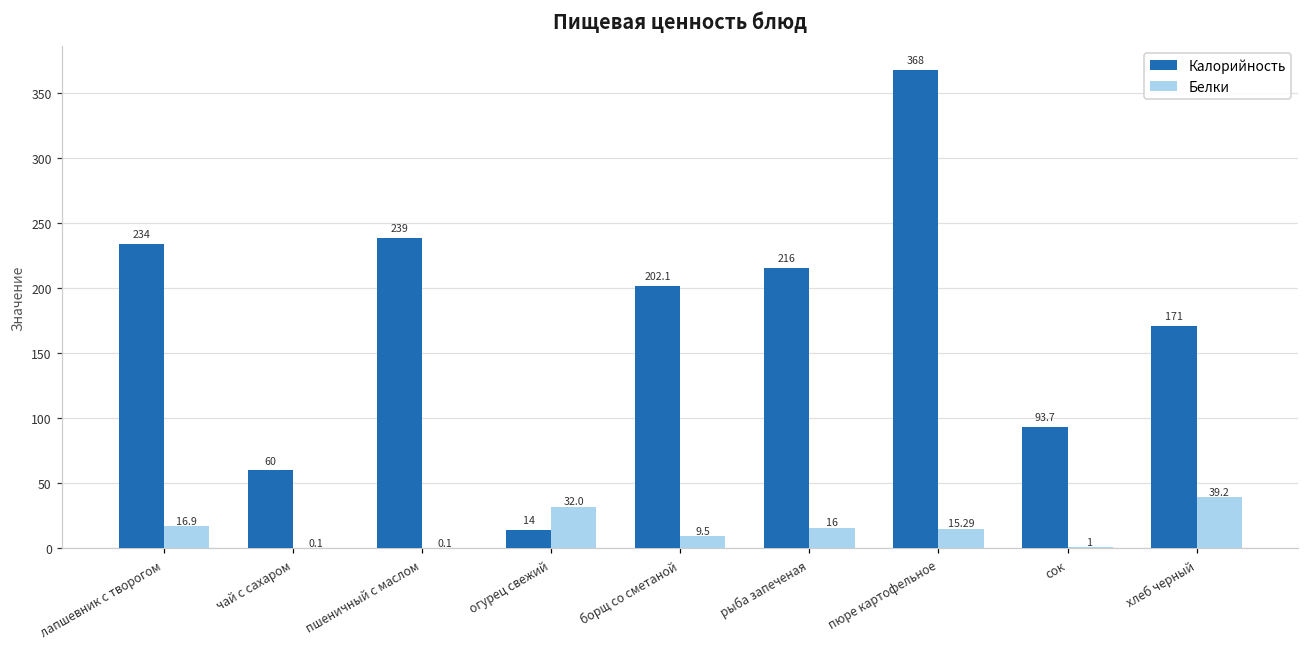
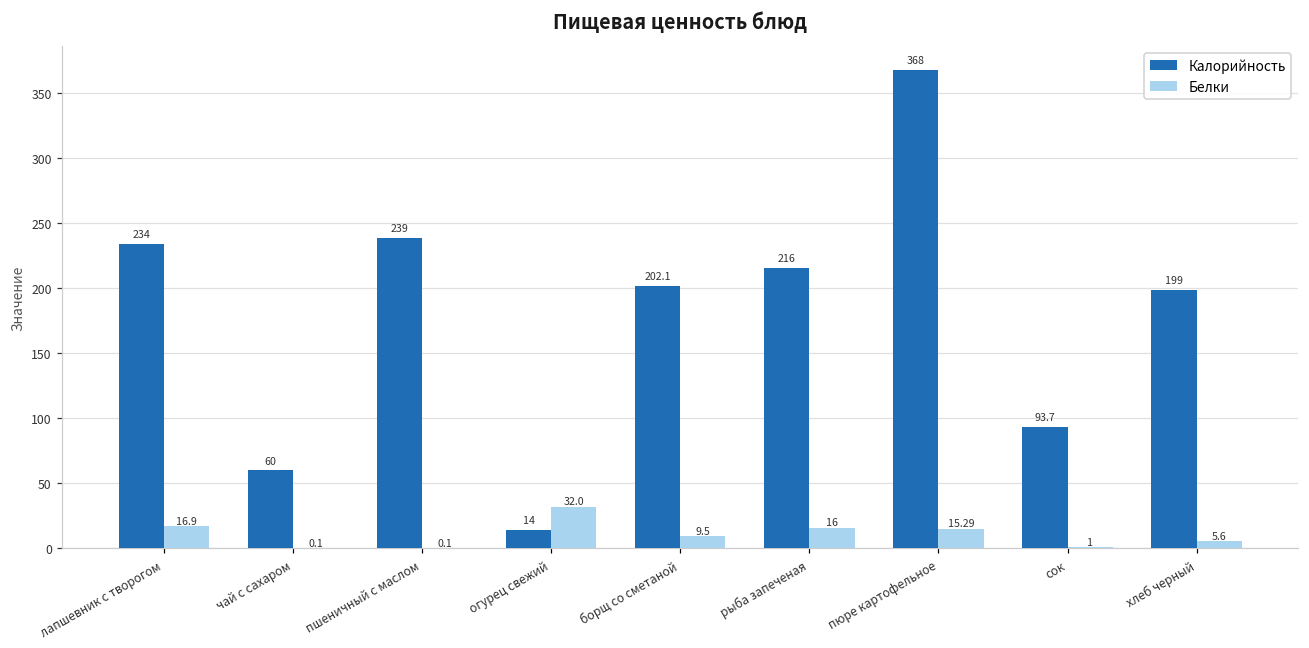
Калорийность, хлеб черный: 171 -> 199
Белки, хлеб черный: 39.2 -> 5.6
